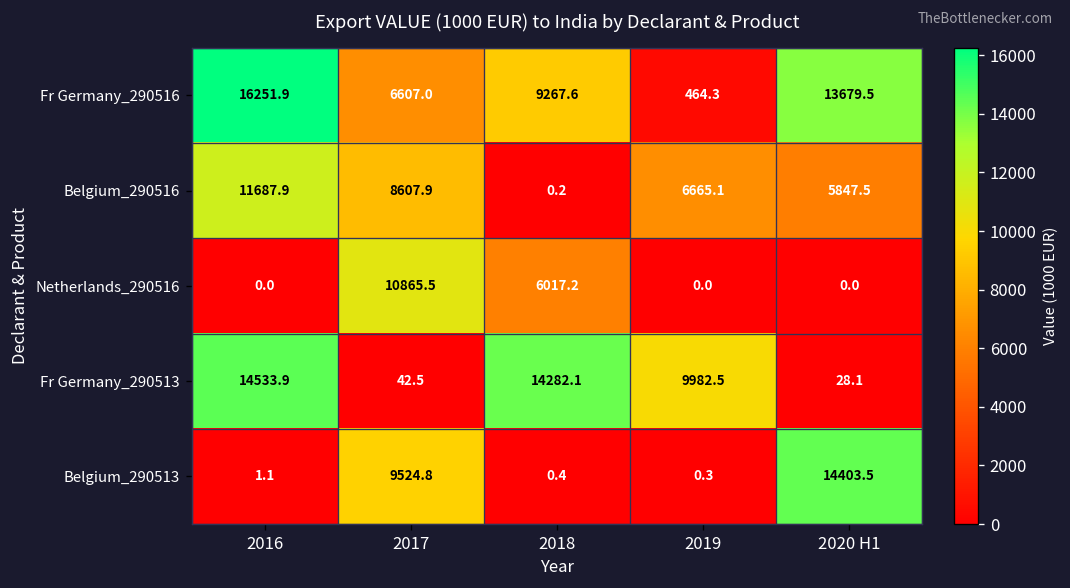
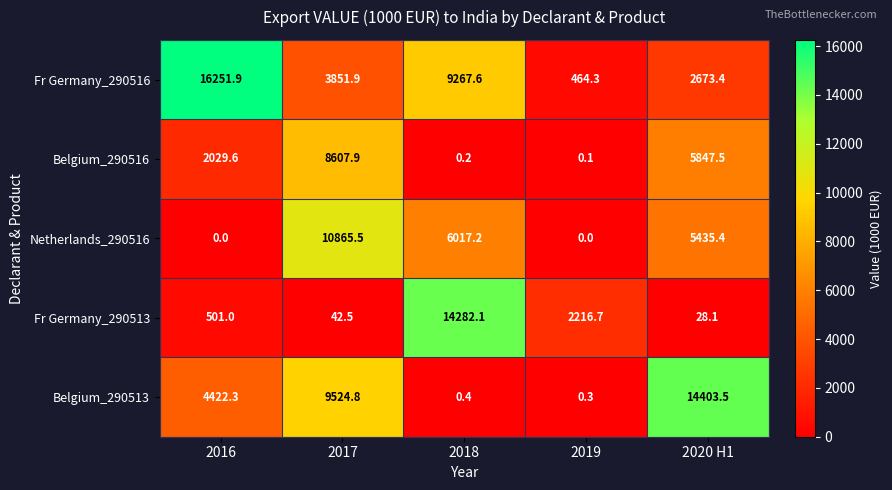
Fr Germany_290516, 2017: 6607.0 -> 3851.9
Fr Germany_290516, 2020 H1: 13679.5 -> 2673.4
Belgium_290516, 2016: 11687.9 -> 2029.6
Belgium_290516, 2019: 6665.1 -> 0.1
Netherlands_290516, 2020 H1: 0.0 -> 5435.4
Fr Germany_290513, 2016: 14533.9 -> 501.0
Fr Germany_290513, 2019: 9982.5 -> 2216.7
Belgium_290513, 2016: 1.1 -> 4422.3
